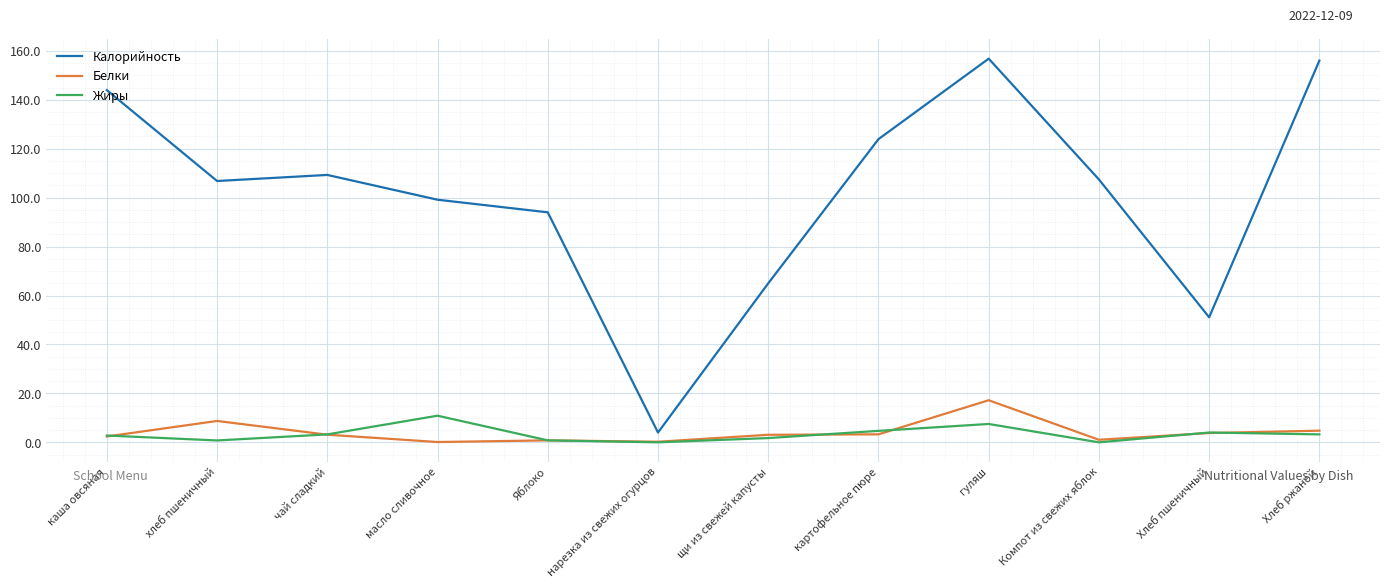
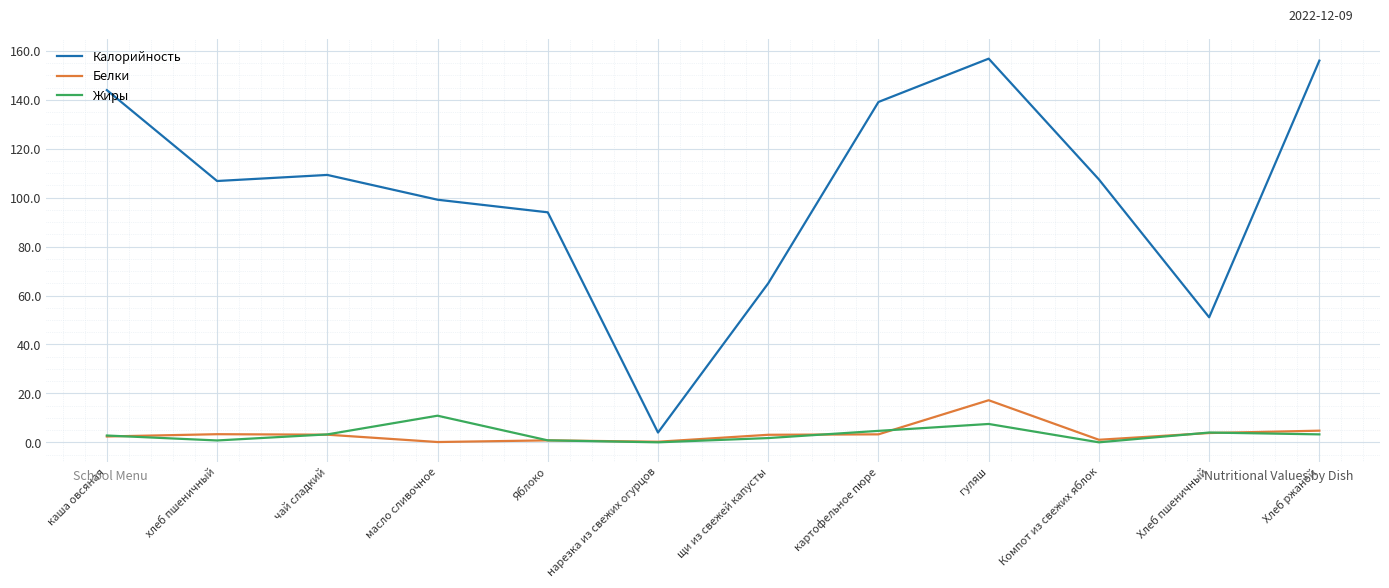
Белки, хлеб пшеничный: 9 -> 3
Калорийность, картофельное пюре: 124 -> 139
